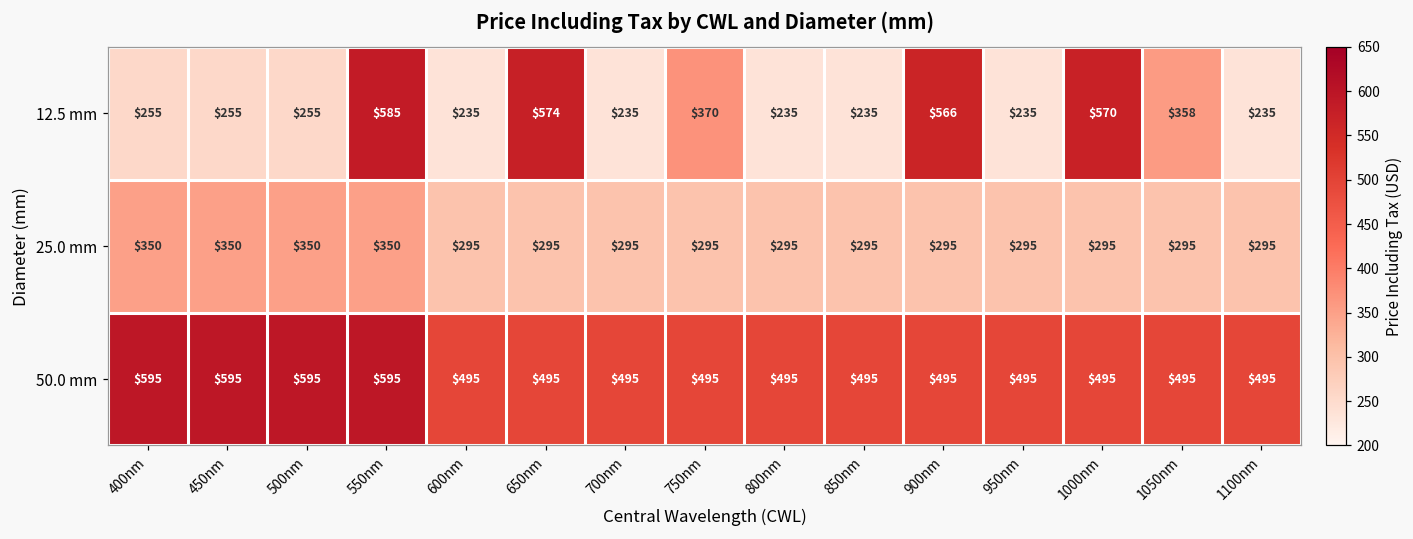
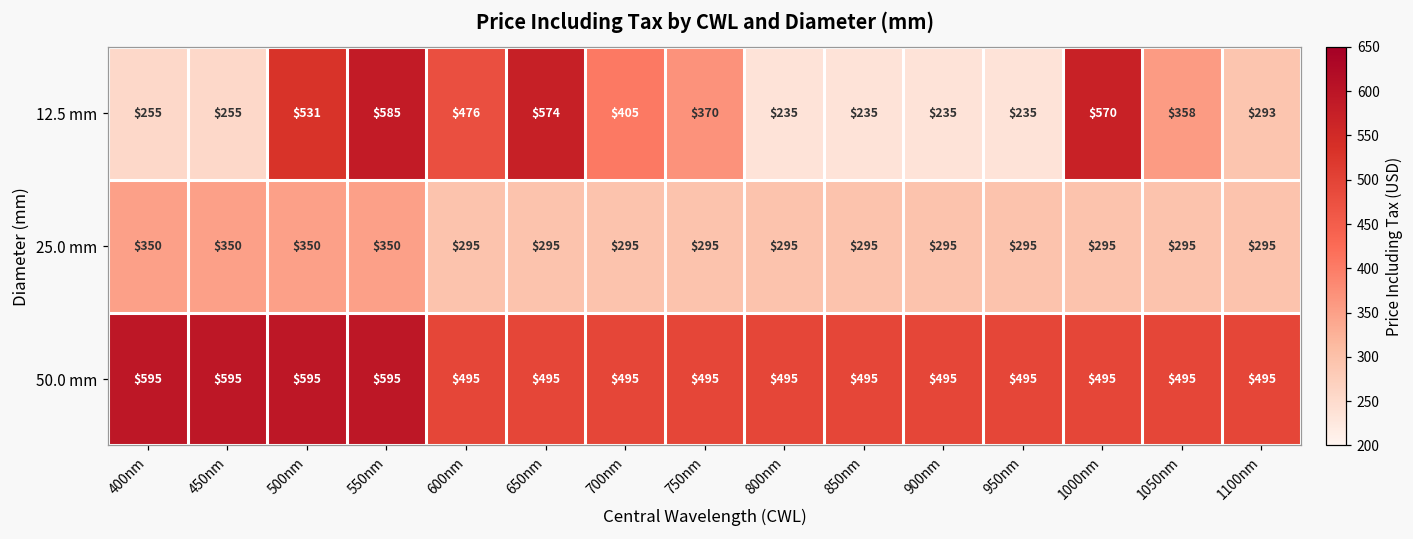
12.5 mm, 500nm: $255 -> $531
12.5 mm, 600nm: $235 -> $476
12.5 mm, 700nm: $235 -> $405
12.5 mm, 900nm: $566 -> $235
12.5 mm, 1100nm: $235 -> $293
